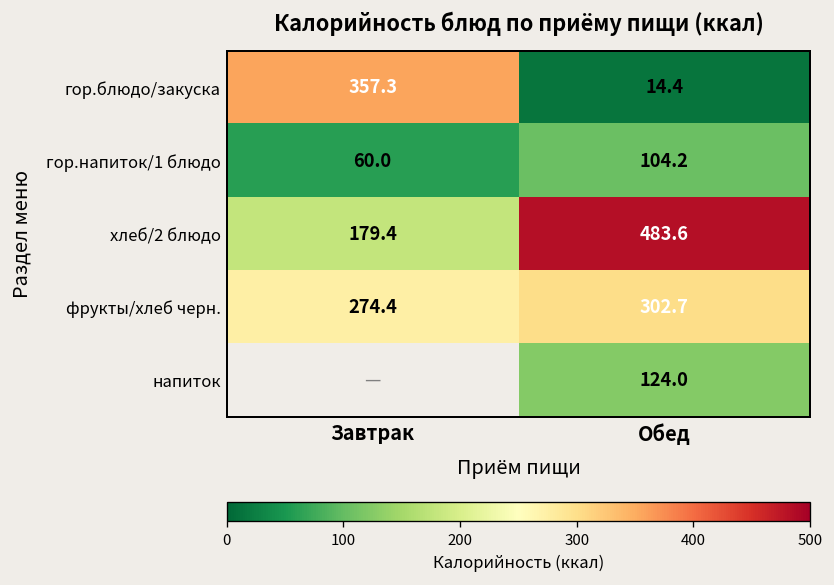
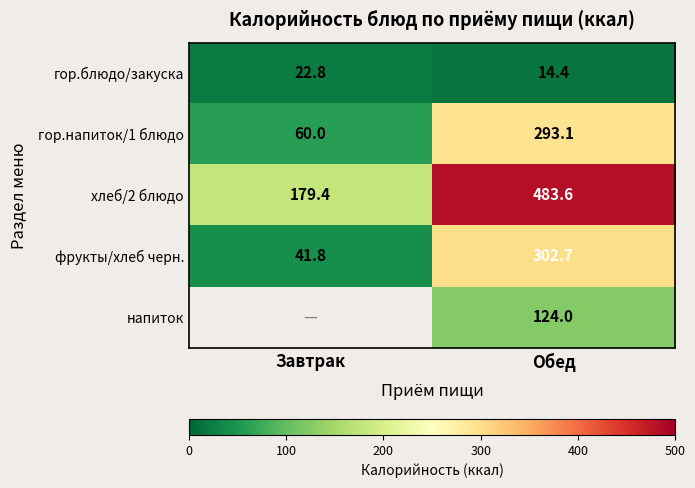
гор.блюдо/закуска, Завтрак: 357.3 -> 22.8
гор.напиток/1 блюдо, Обед: 104.2 -> 293.1
фрукты/хлеб черн., Завтрак: 274.4 -> 41.8
